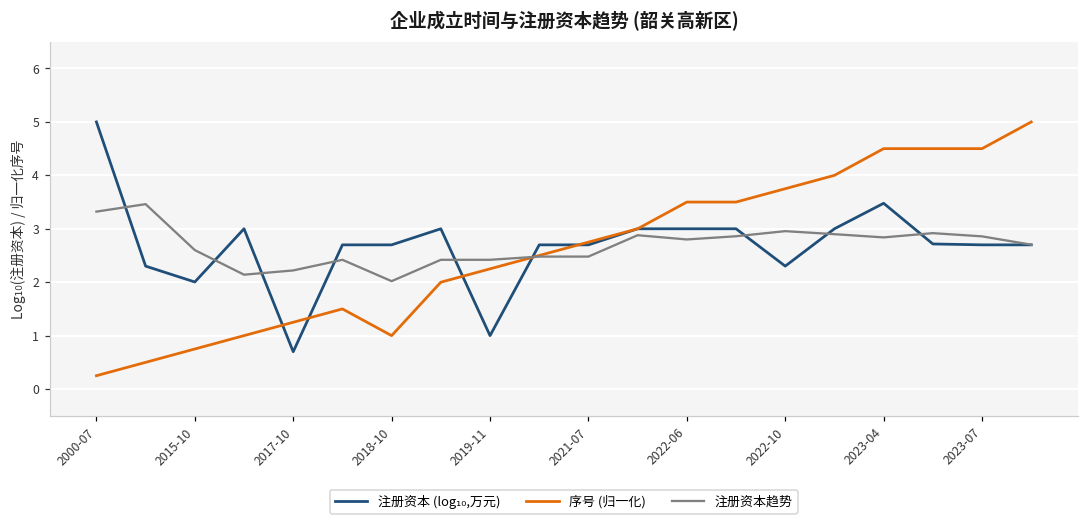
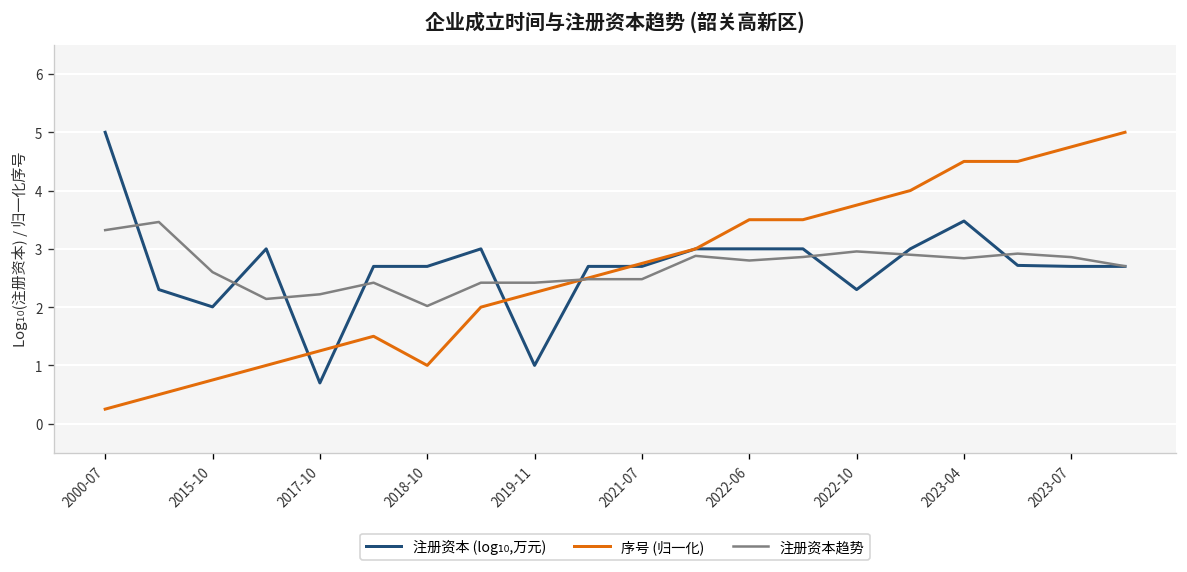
序号 (归一化), 2023-07: 4.5 -> 4.8
